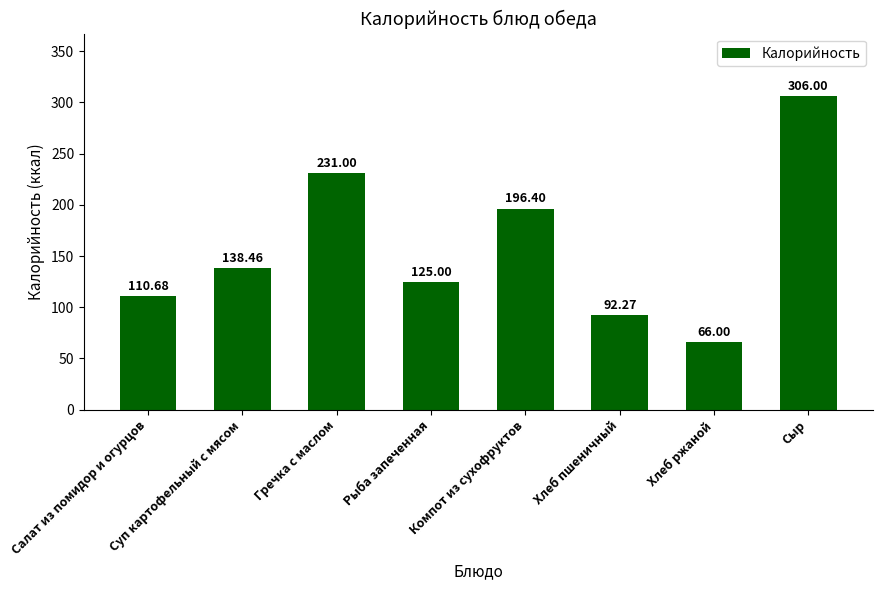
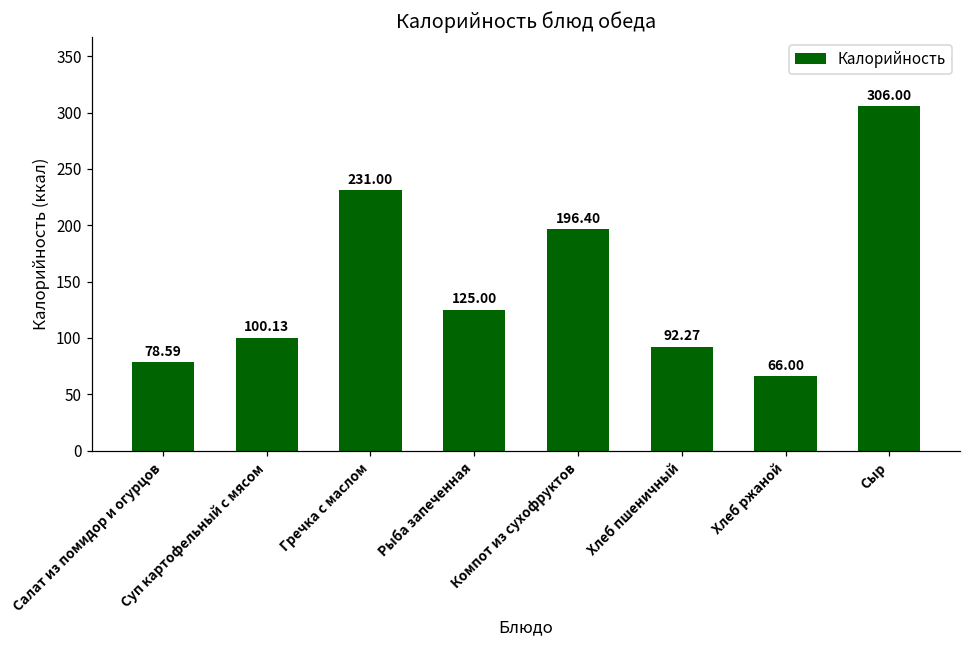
Салат из помидор и огурцов: 110.68 -> 78.59
Суп картофельный с мясом: 138.46 -> 100.13
